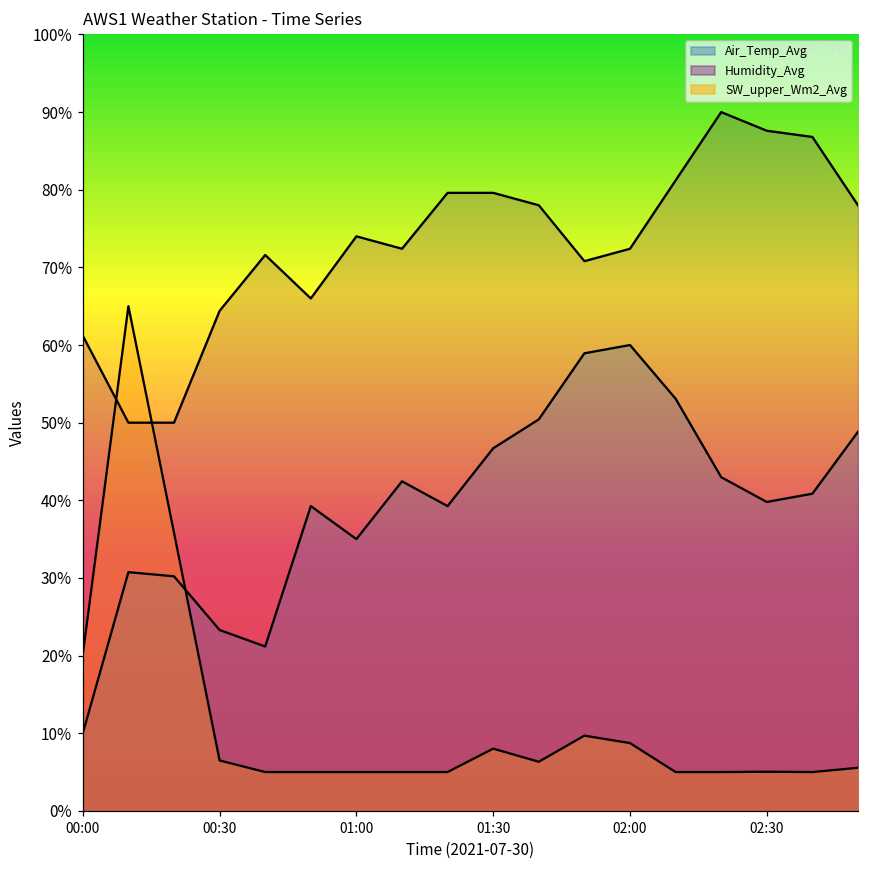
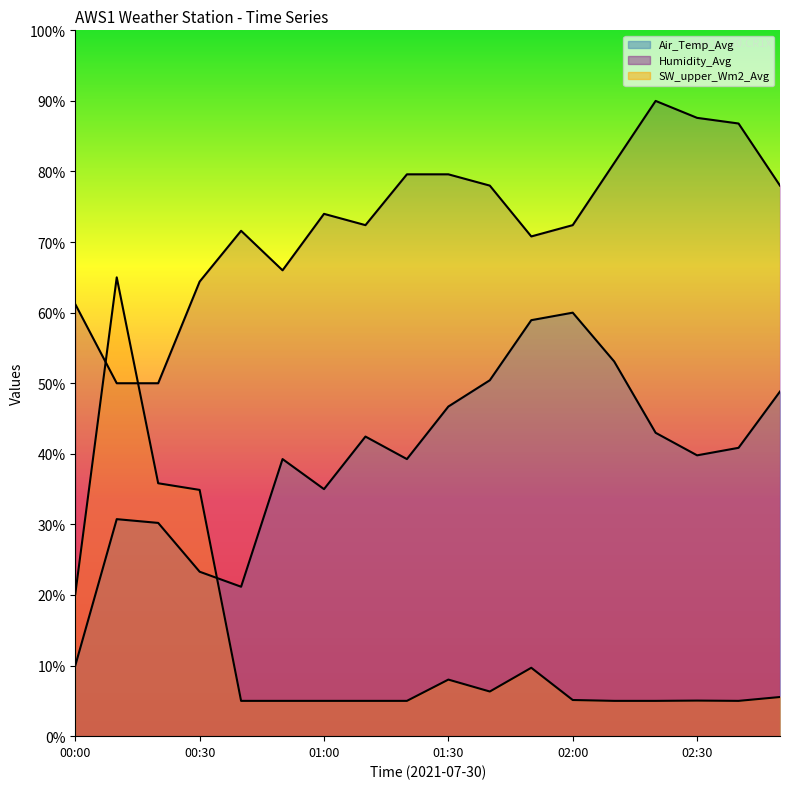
SW_upper_Wm2_Avg, 00:30: 6% -> 35%
SW_upper_Wm2_Avg, 02:00: 9% -> 5%
